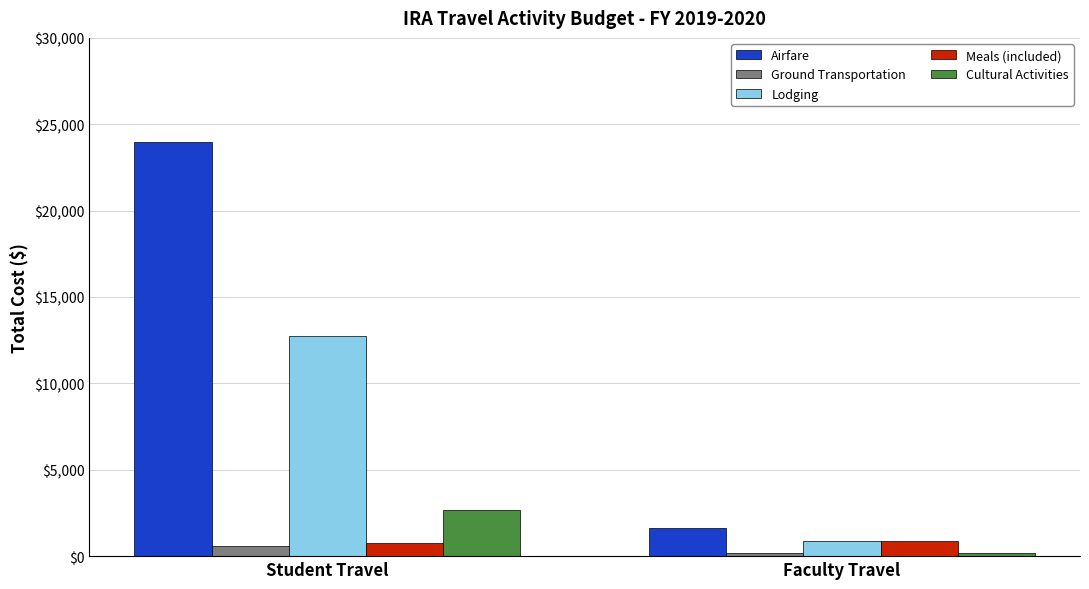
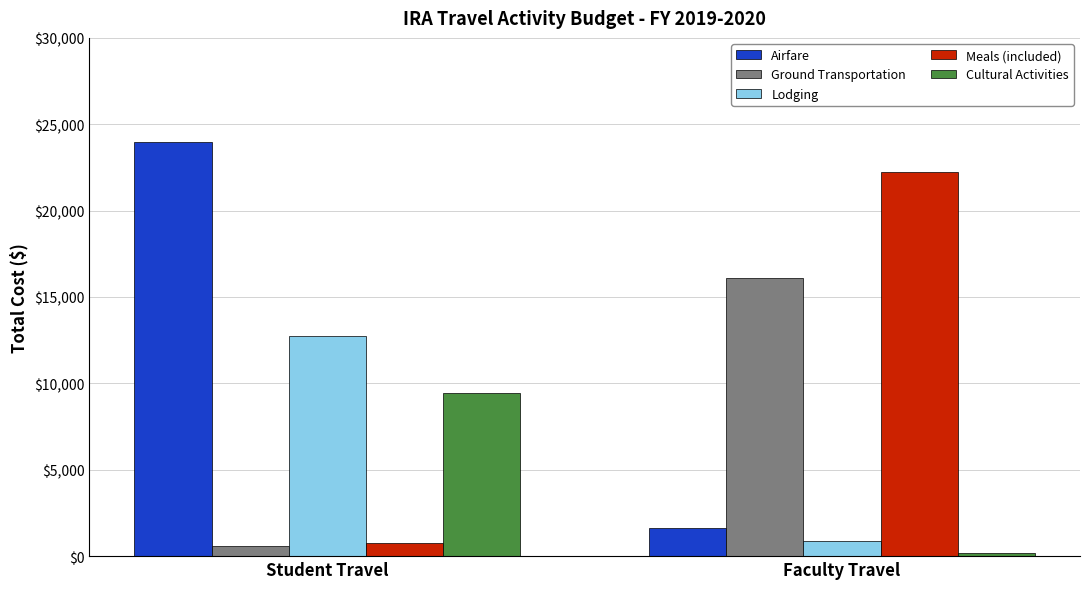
Cultural Activities, Student Travel: $2,700 -> $9,400
Ground Transportation, Faculty Travel: $200 -> $16,100
Meals (included), Faculty Travel: $900 -> $22,200
